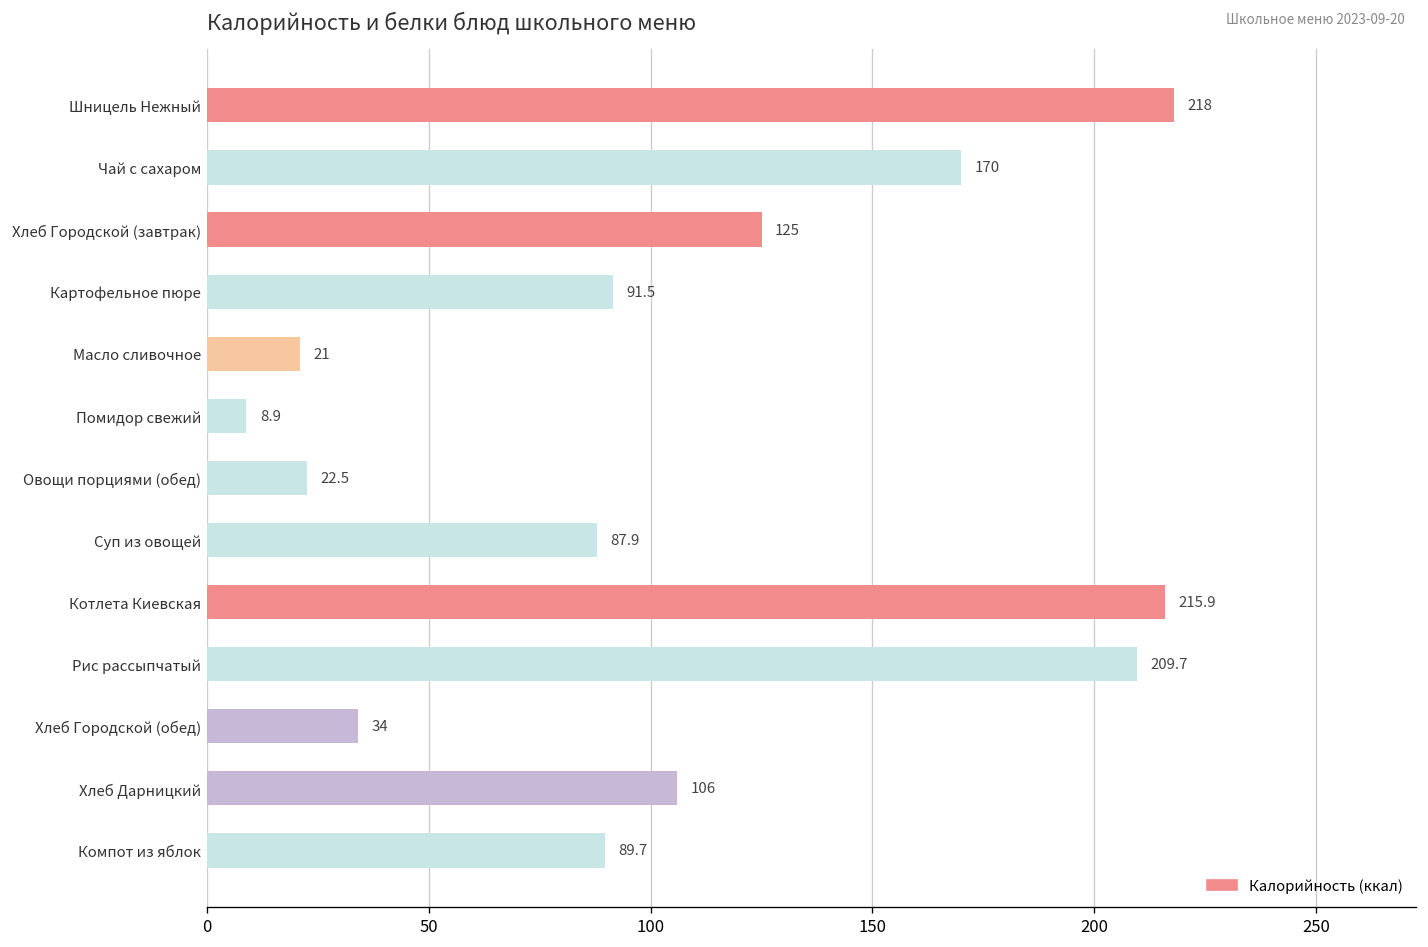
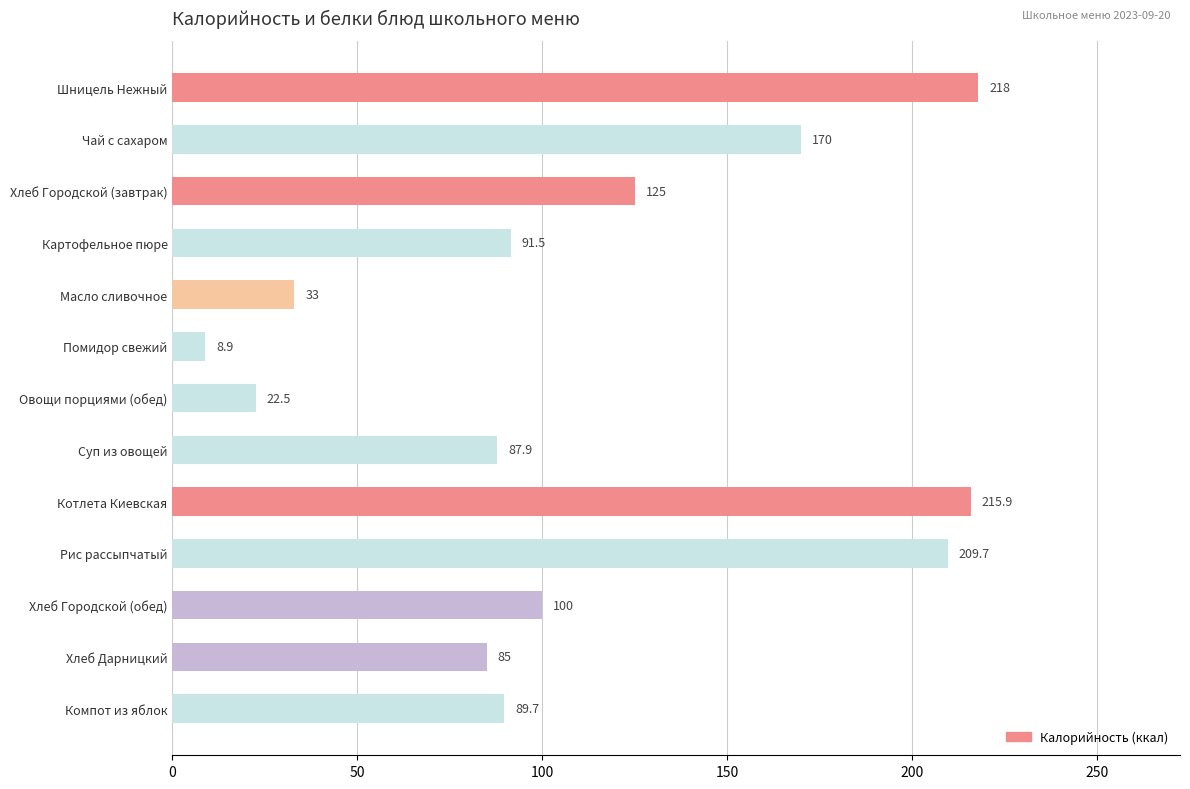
Масло сливочное: 21 -> 33
Хлеб Городской (обед): 34 -> 100
Хлеб Дарницкий: 106 -> 85
